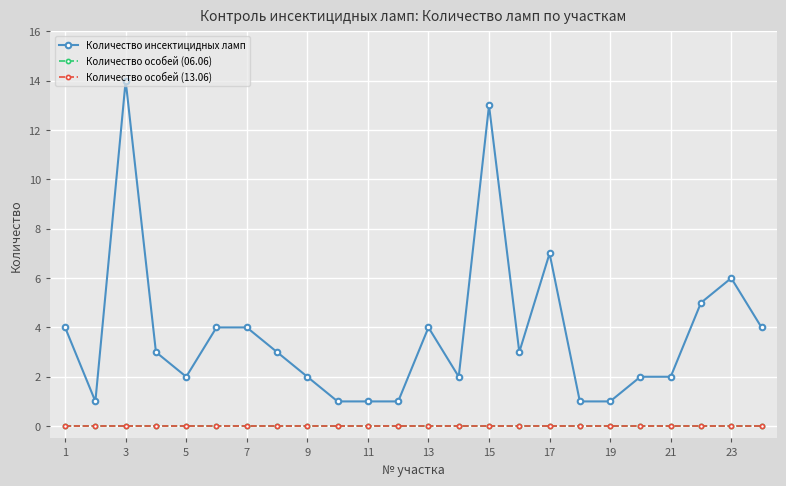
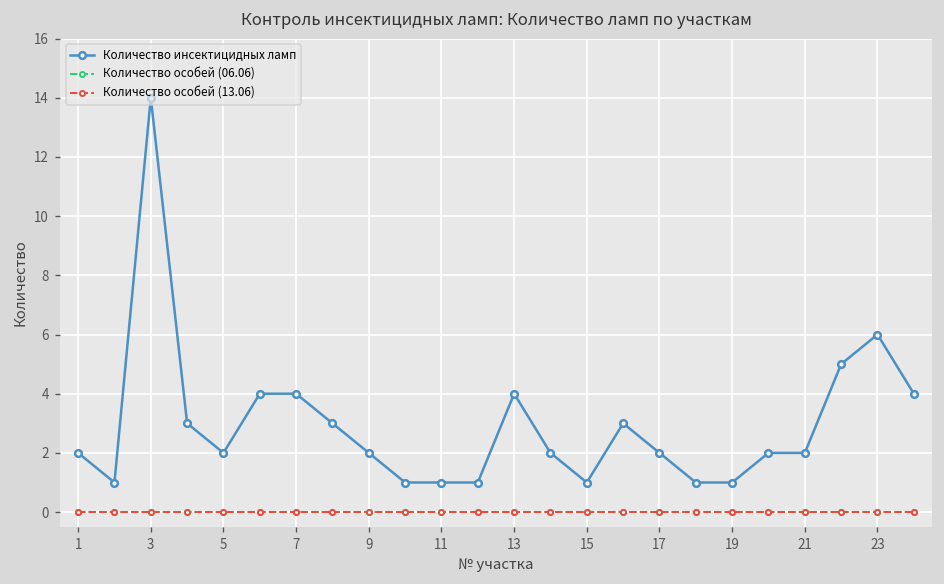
Количество инсектицидных ламп, 1: 4 -> 2
Количество инсектицидных ламп, 15: 13 -> 1
Количество инсектицидных ламп, 17: 7 -> 2
